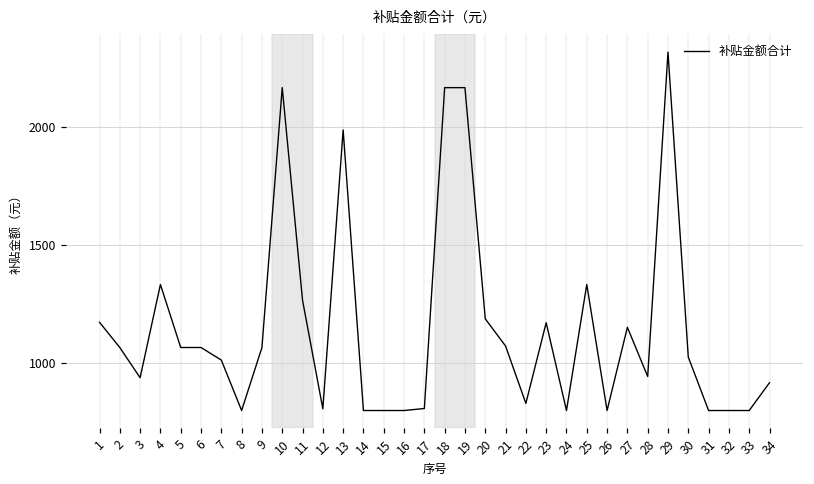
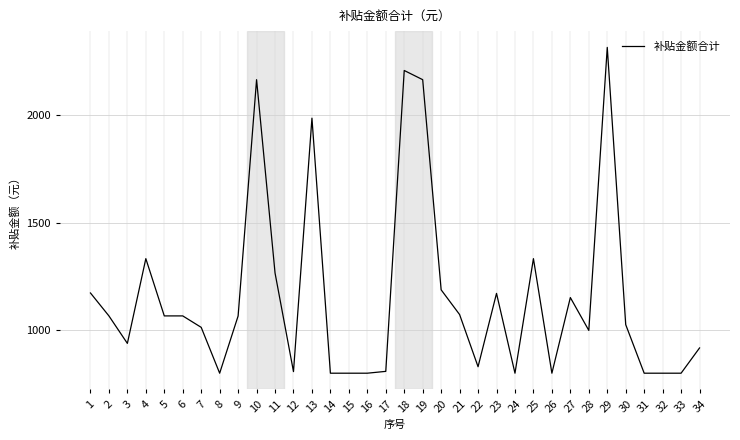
18: 2170 -> 2210
28: 940 -> 1000
